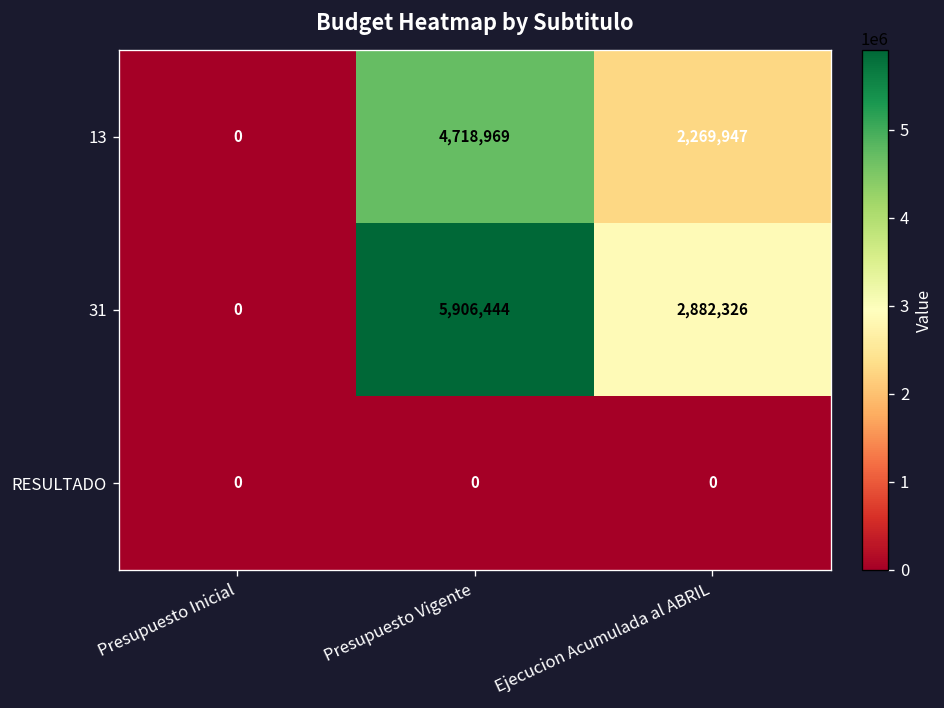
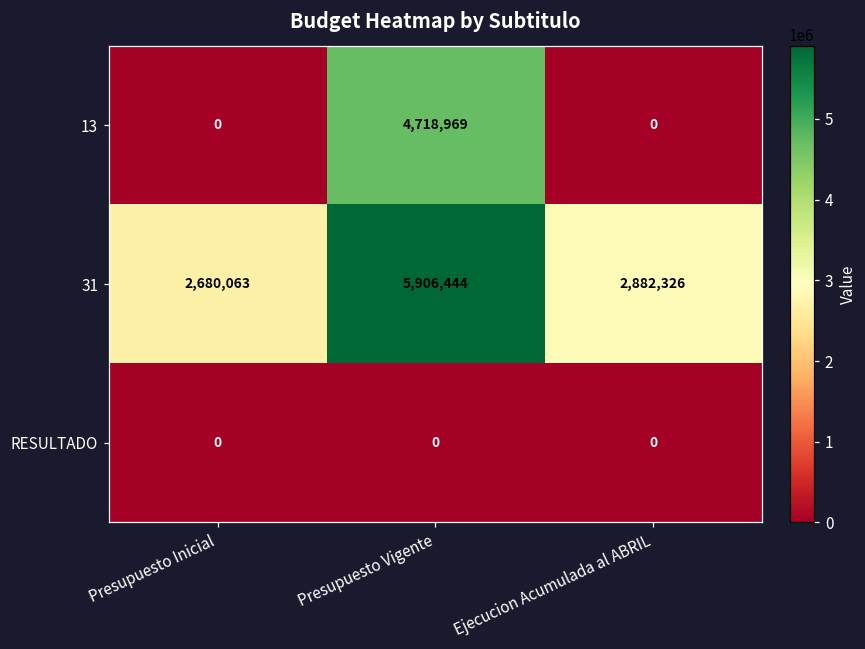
13, Ejecucion Acumulada al ABRIL: 2,269,947 -> 0
31, Presupuesto Inicial: 0 -> 2,680,063
